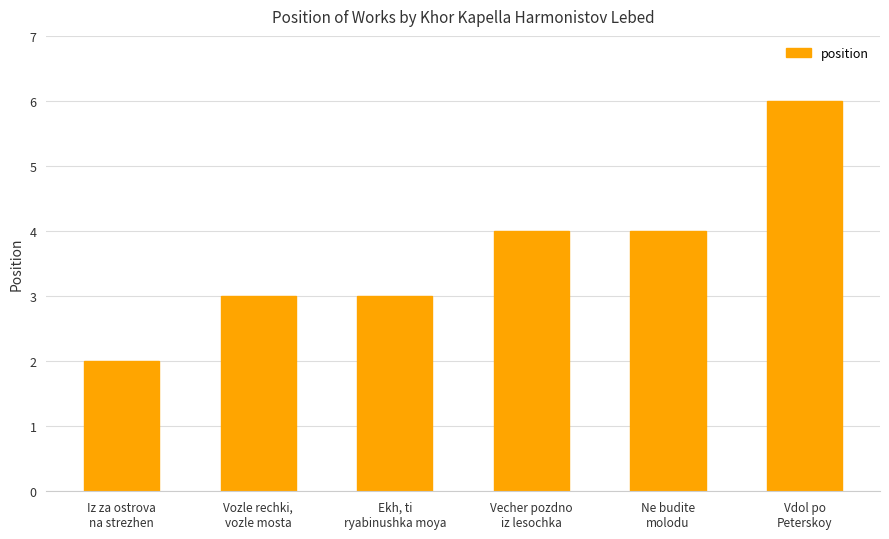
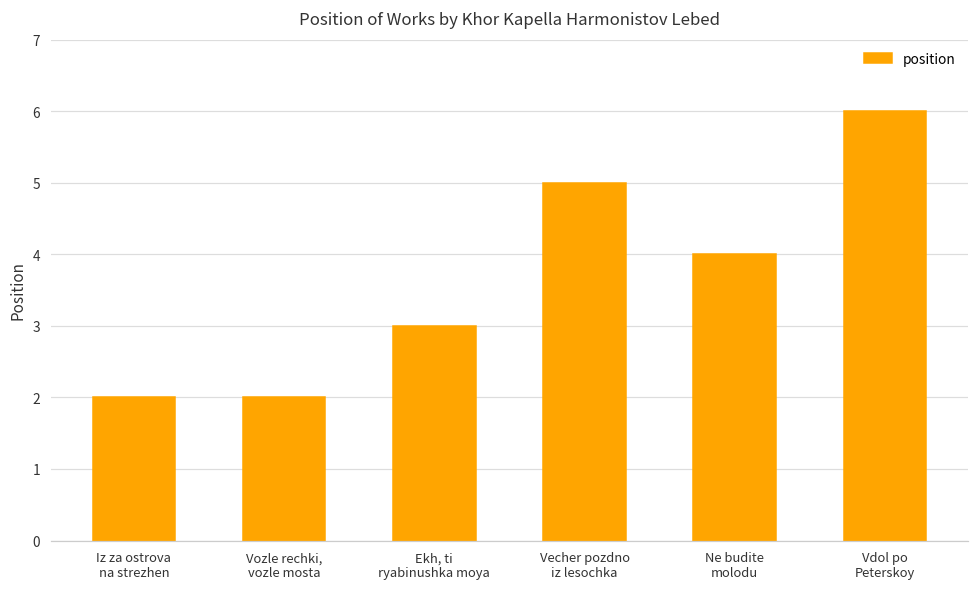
Vozle rechki, vozle mosta: 3 -> 2
Vecher pozdno iz lesochka: 4 -> 5
